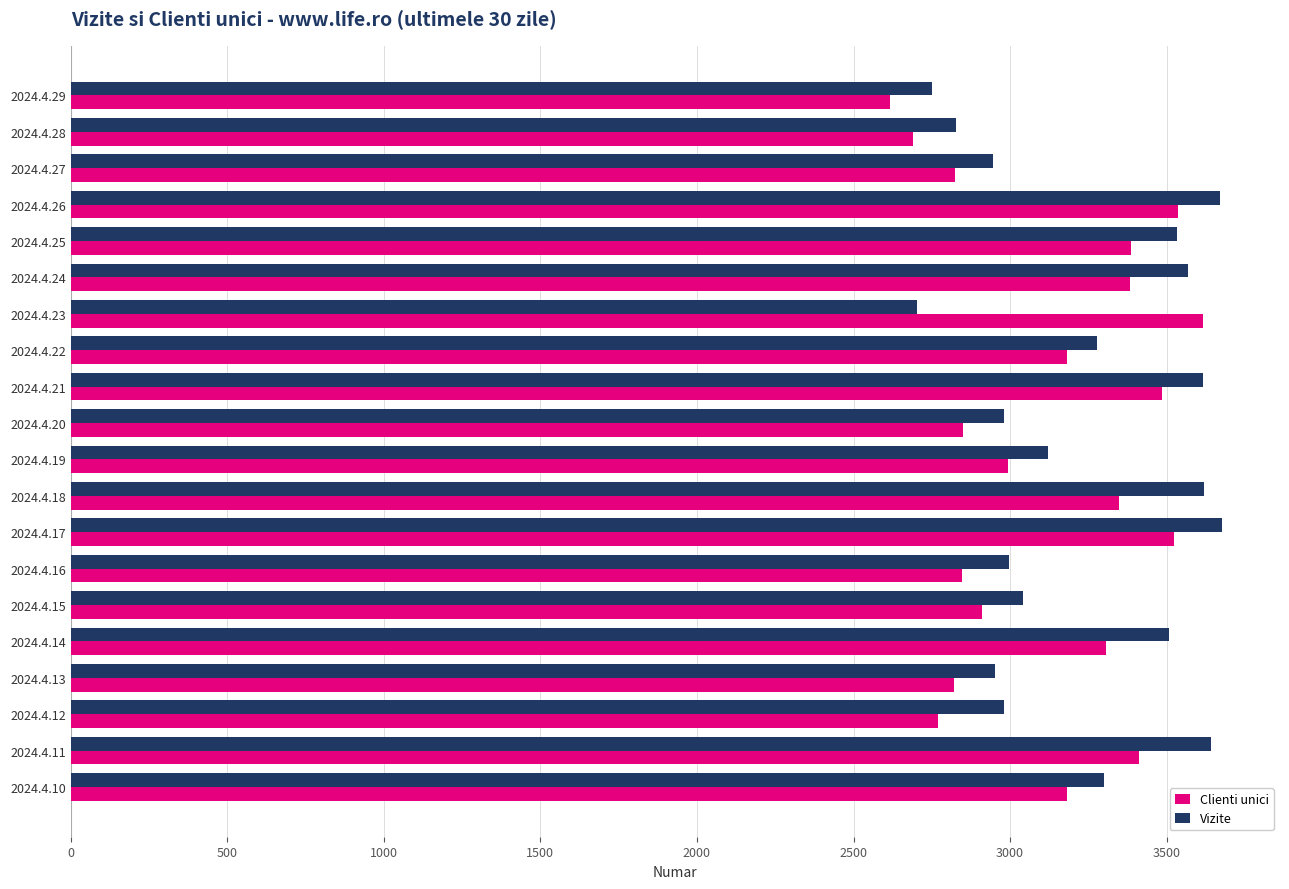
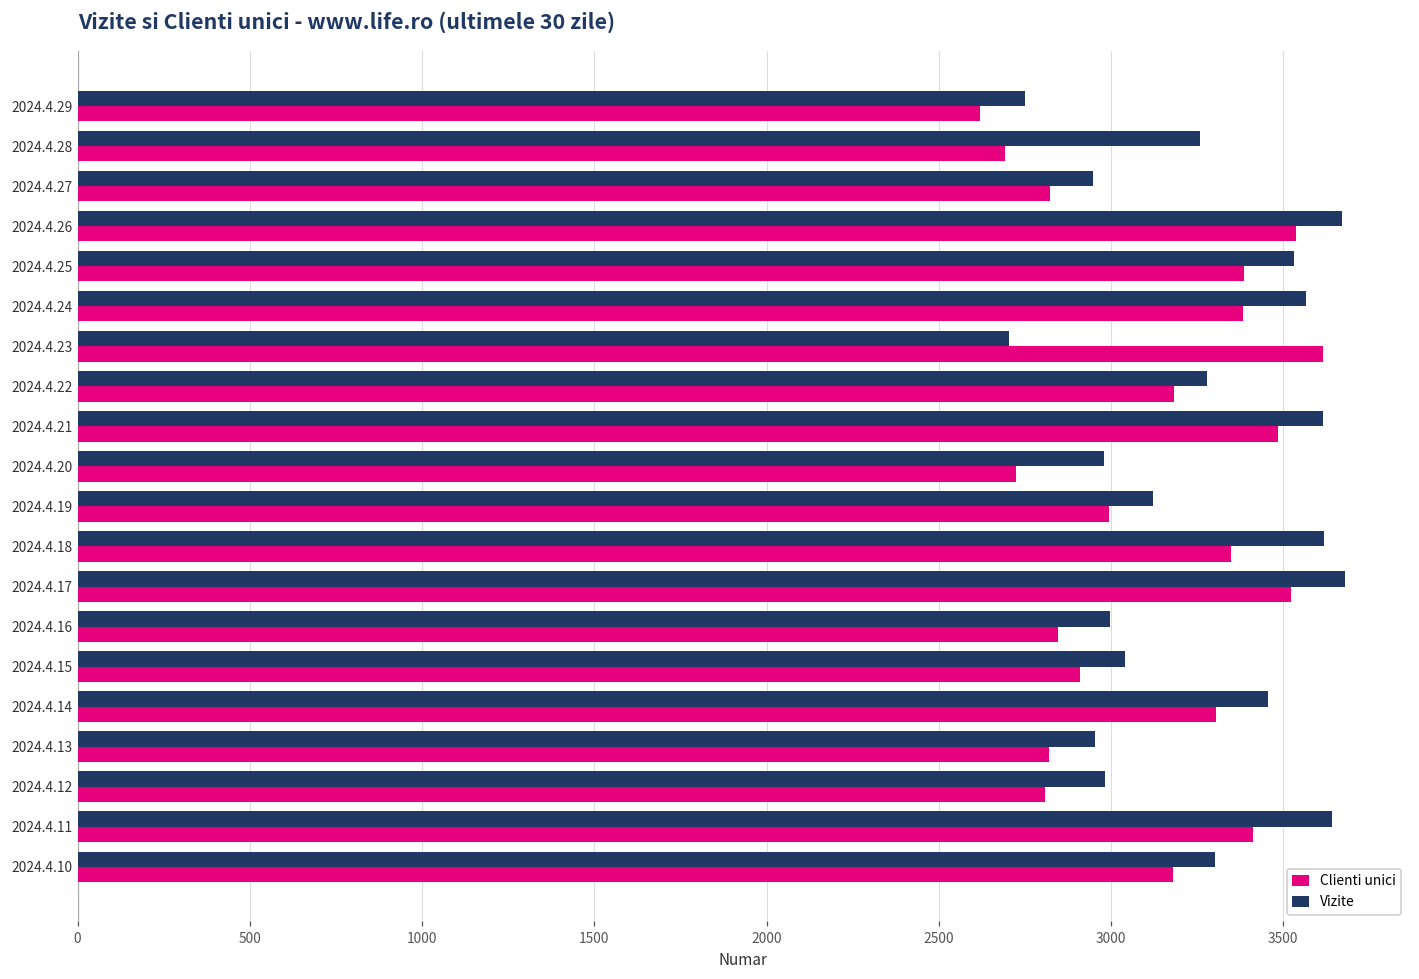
Vizite, 2024.4.28: 2830 -> 3260
Clienti unici, 2024.4.20: 2850 -> 2720
Vizite, 2024.4.14: 3510 -> 3460
Clienti unici, 2024.4.12: 2770 -> 2810
